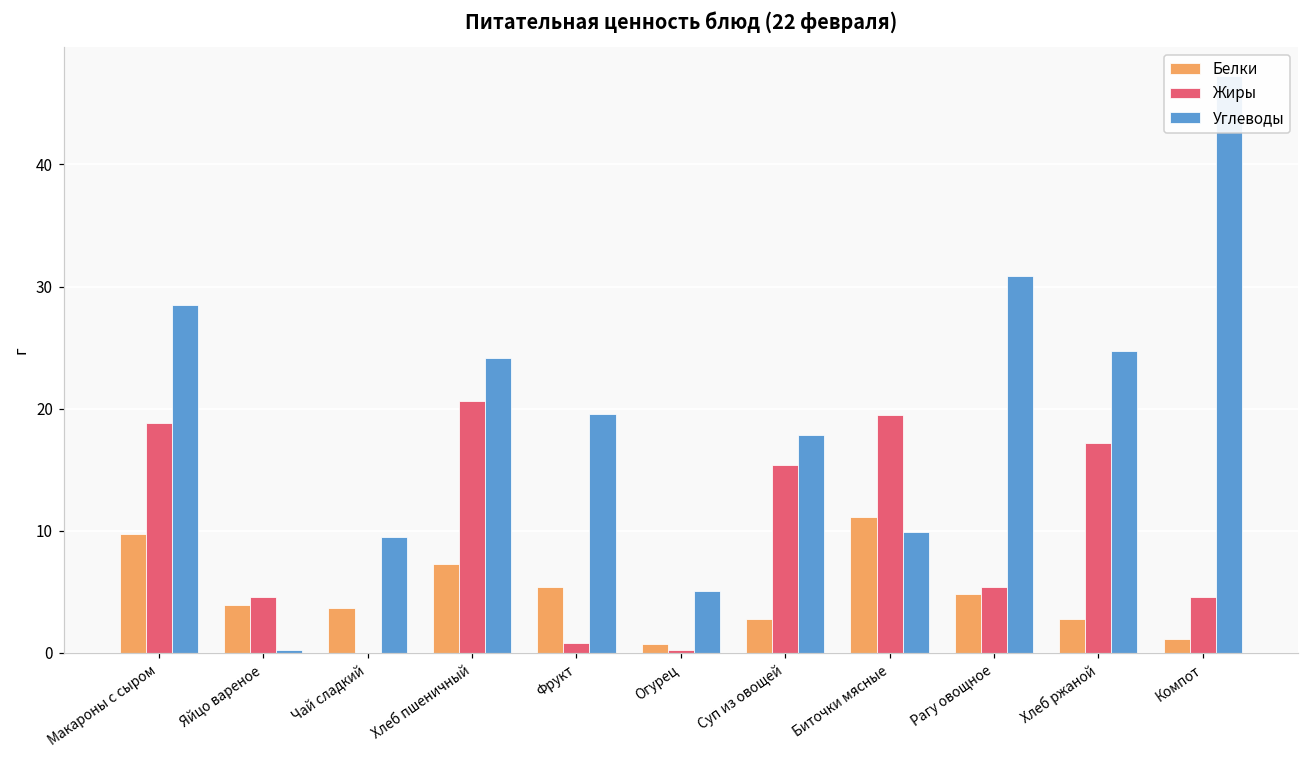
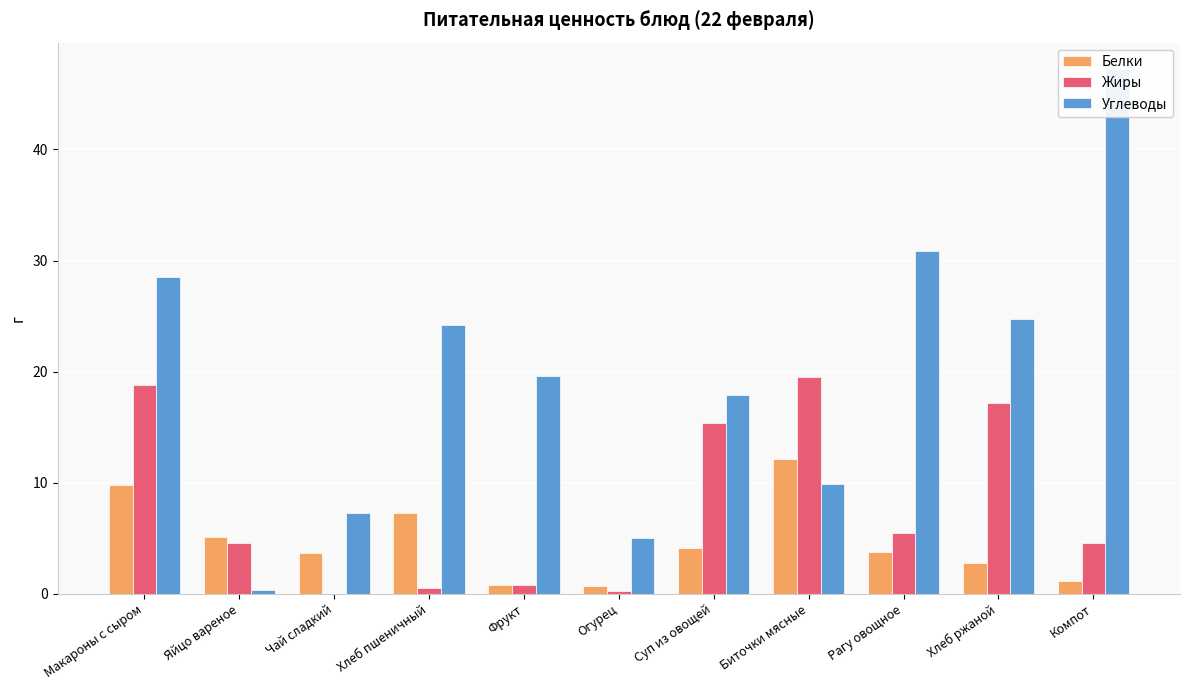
Белки, Яйцо вареное: 3.9 -> 5.1
Углеводы, Чай сладкий: 9.5 -> 7.3
Жиры, Хлеб пшеничный: 20.6 -> 0.5
Белки, Фрукт: 5.4 -> 0.8
Белки, Суп из овощей: 2.8 -> 4.1
Белки, Биточки мясные: 11.1 -> 12.1
Белки, Рагу овощное: 4.8 -> 3.8
